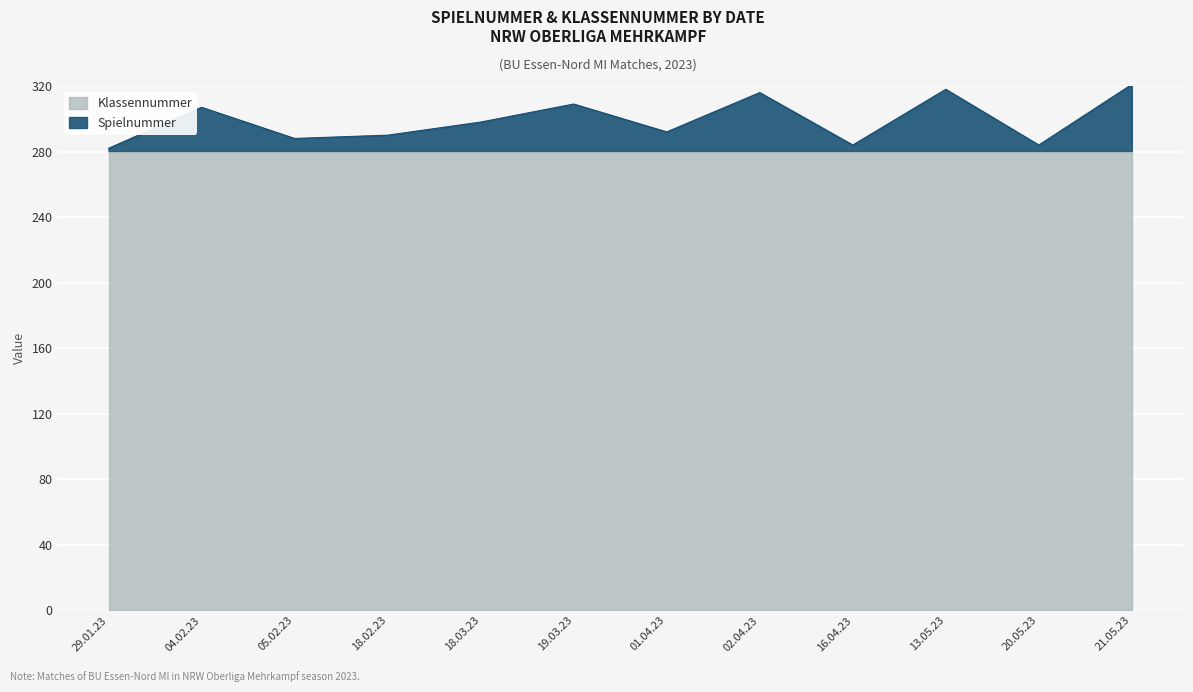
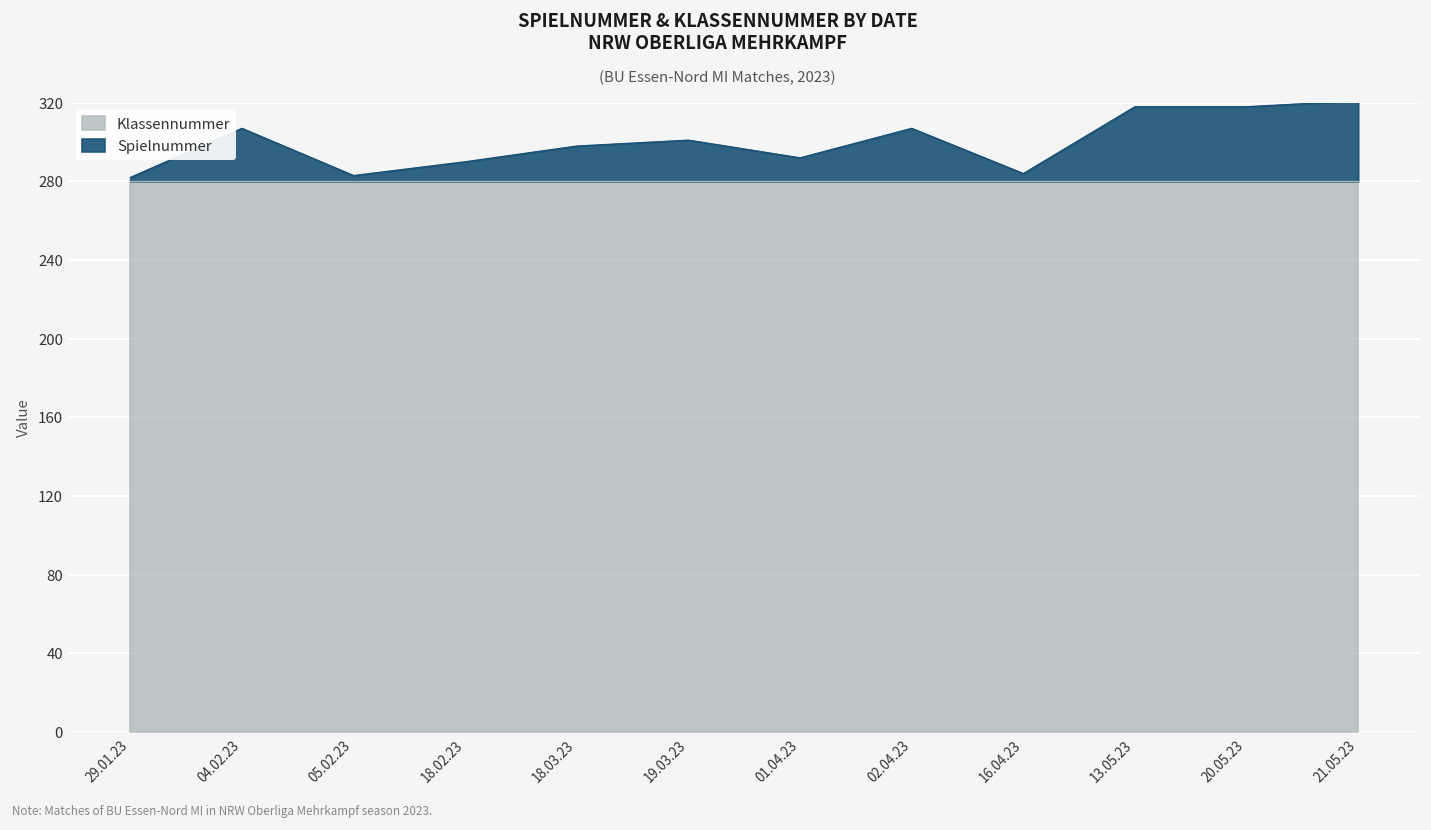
Spielnummer, 05.02.23: 288 -> 283
Spielnummer, 19.03.23: 309 -> 301
Spielnummer, 02.04.23: 316 -> 307
Spielnummer, 20.05.23: 284 -> 318
